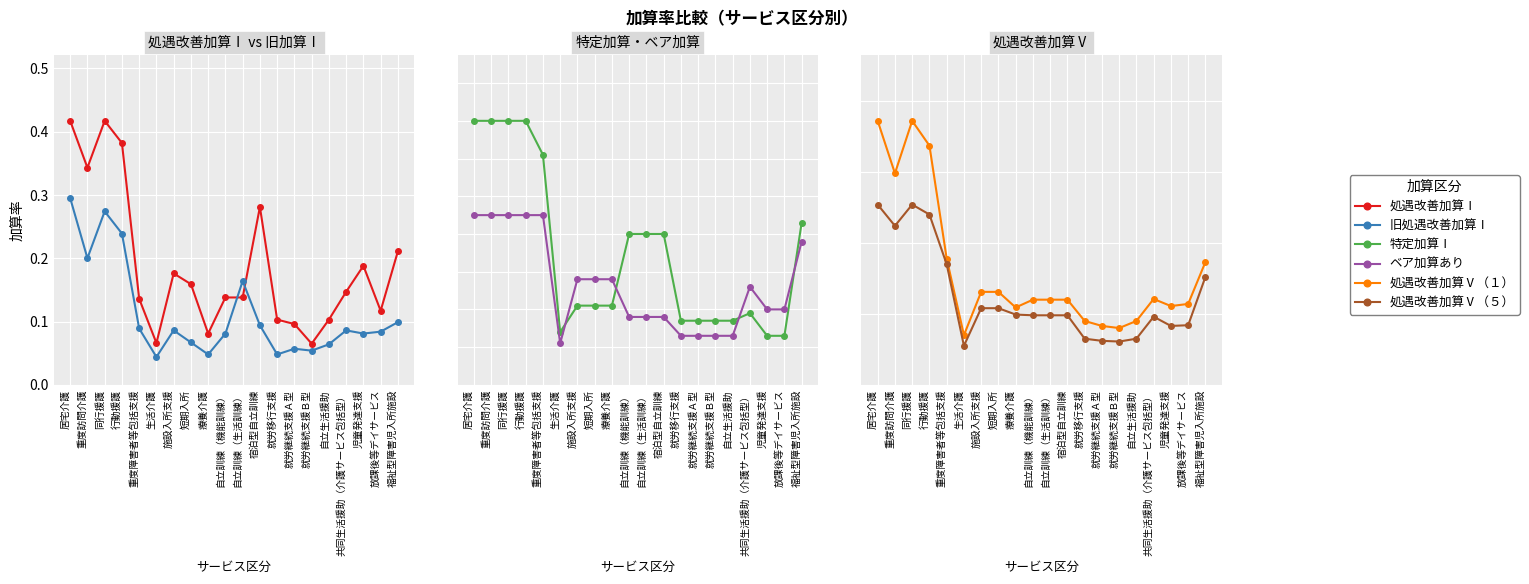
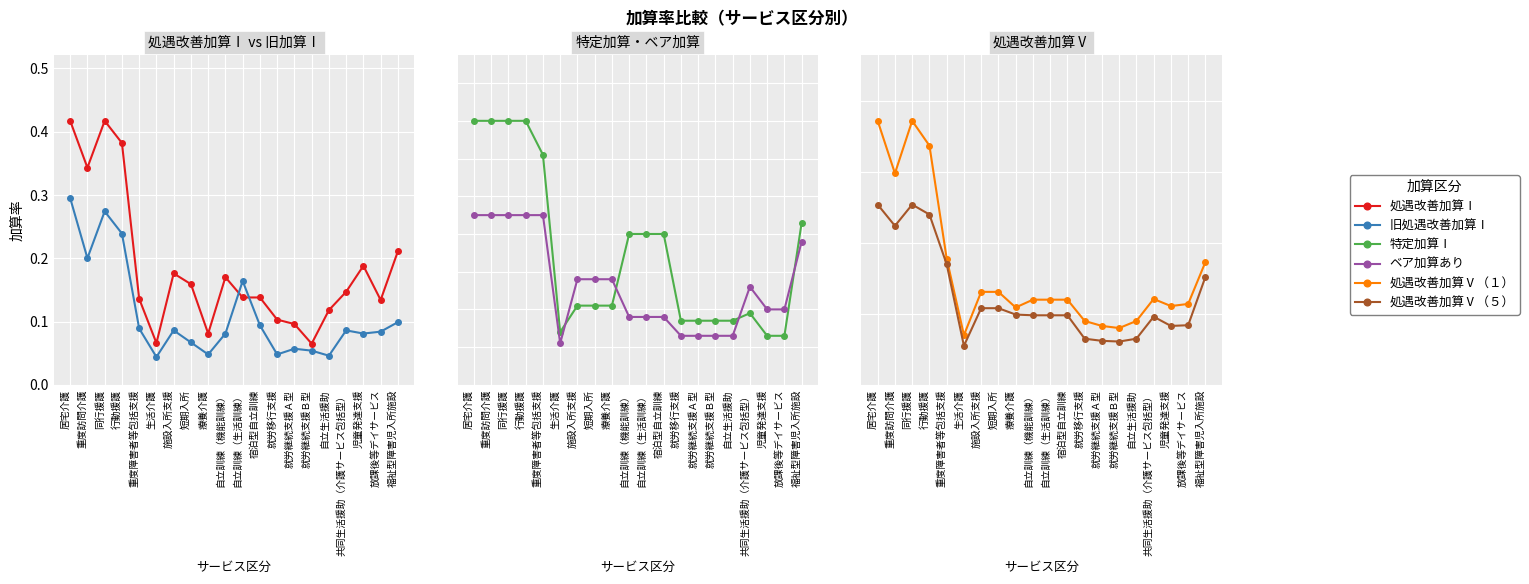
処遇改善加算Ⅰ vs 旧加算Ⅰ, 処遇改善加算Ⅰ, 自立訓練（機能訓練）: 0.14 -> 0.17
処遇改善加算Ⅰ vs 旧加算Ⅰ, 処遇改善加算Ⅰ, 宿泊型自立訓練: 0.28 -> 0.14
処遇改善加算Ⅰ vs 旧加算Ⅰ, 処遇改善加算Ⅰ, 自立生活援助: 0.10 -> 0.12
処遇改善加算Ⅰ vs 旧加算Ⅰ, 旧処遇改善加算Ⅰ, 自立生活援助: 0.06 -> 0.05
処遇改善加算Ⅰ vs 旧加算Ⅰ, 処遇改善加算Ⅰ, 放課後等デイサービス: 0.12 -> 0.13
